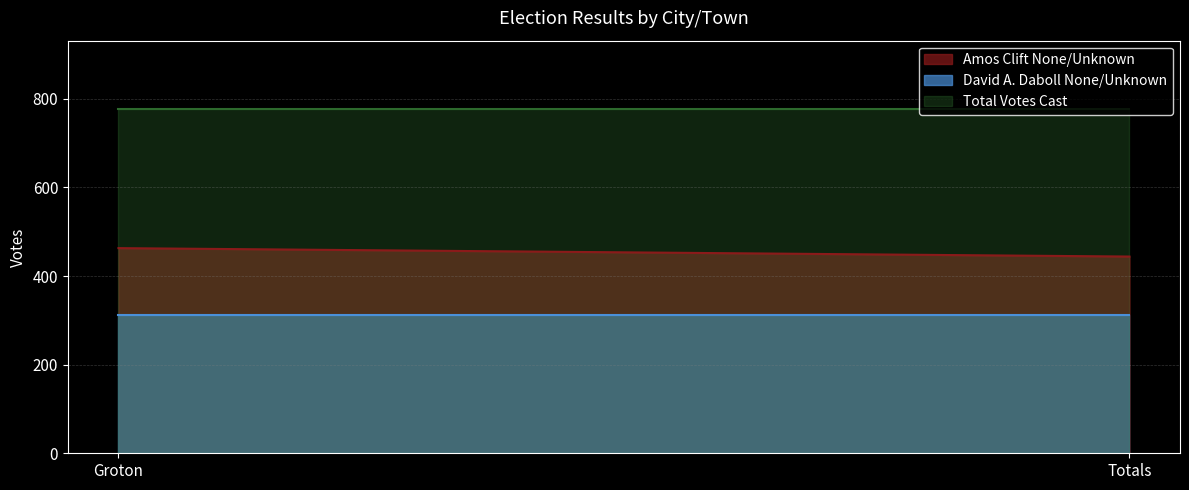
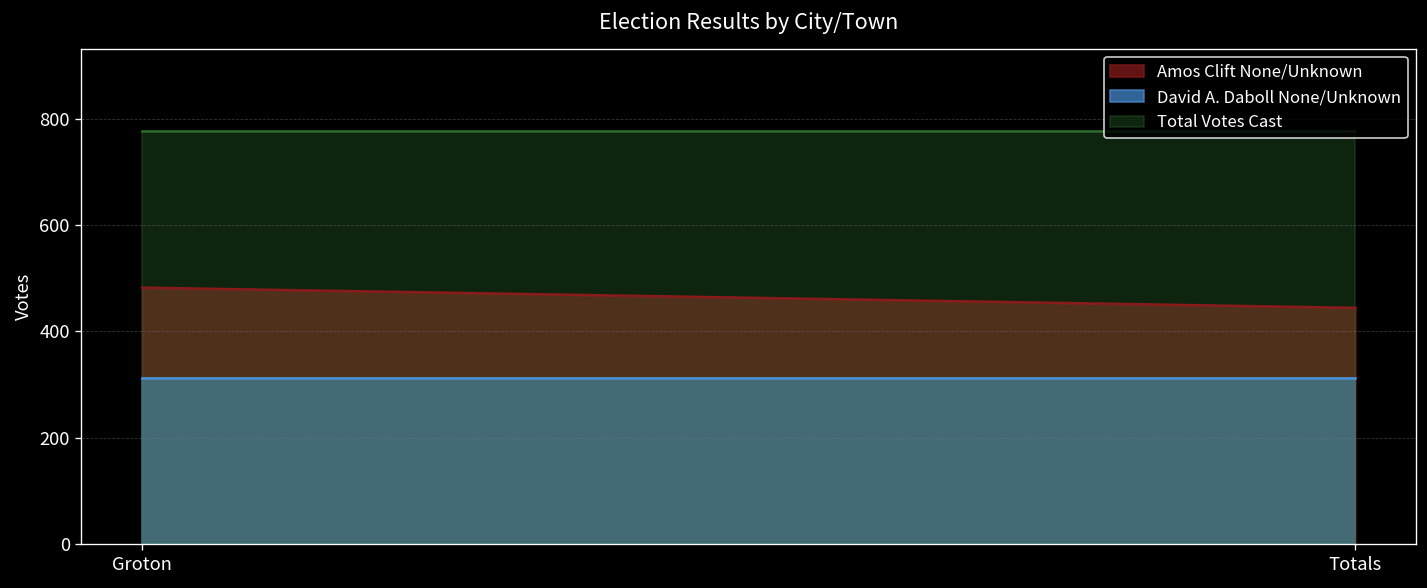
Amos Clift None/Unknown, Groton: 460 -> 480
